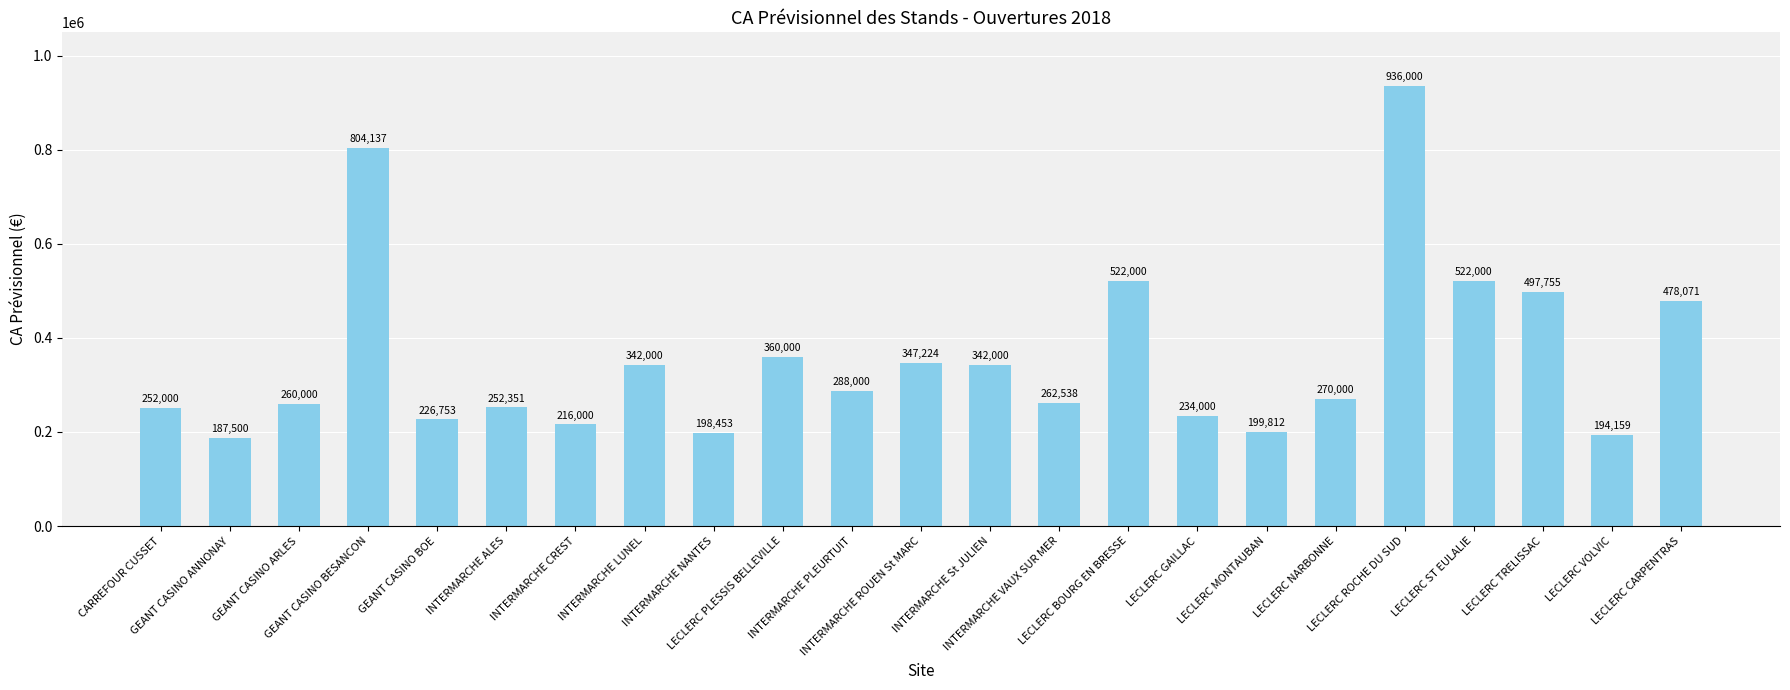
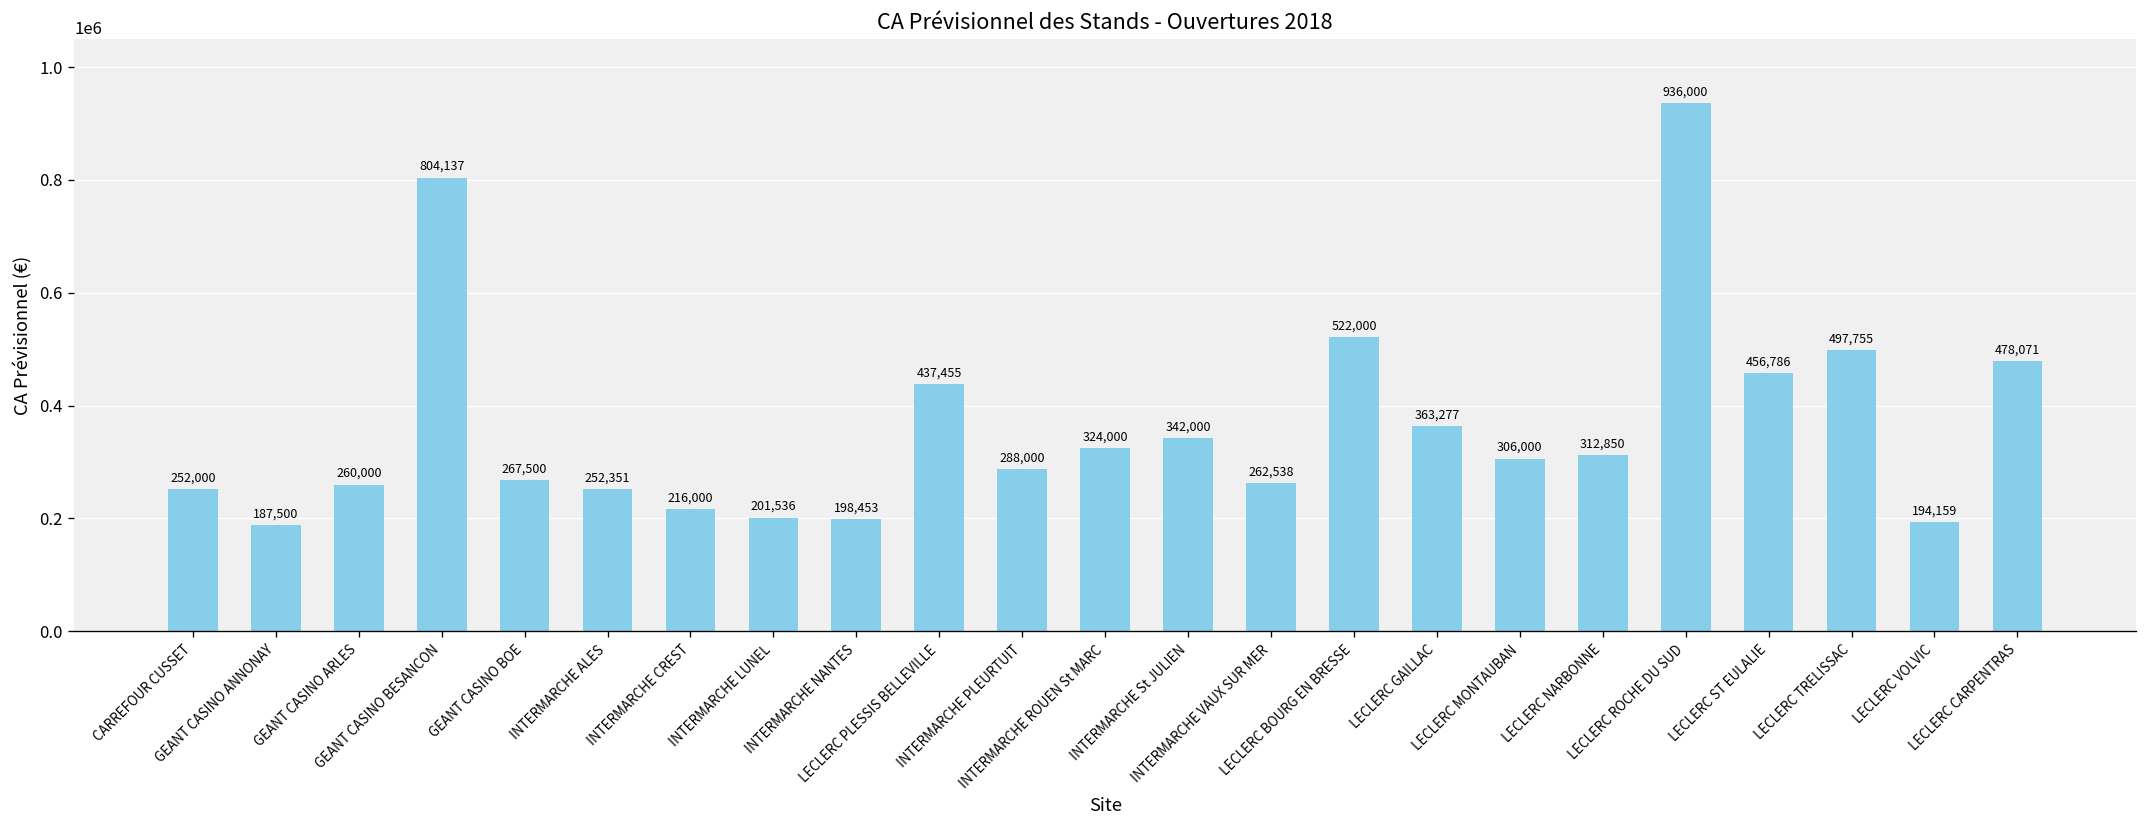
GEANT CASINO BOE: 226,753 -> 267,500
INTERMARCHE LUNEL: 342,000 -> 201,536
LECLERC PLESSIS BELLEVILLE: 360,000 -> 437,455
INTERMARCHE ROUEN St MARC: 347,224 -> 324,000
LECLERC GAILLAC: 234,000 -> 363,277
LECLERC MONTAUBAN: 199,812 -> 306,000
LECLERC NARBONNE: 270,000 -> 312,850
LECLERC ST EULALIE: 522,000 -> 456,786
